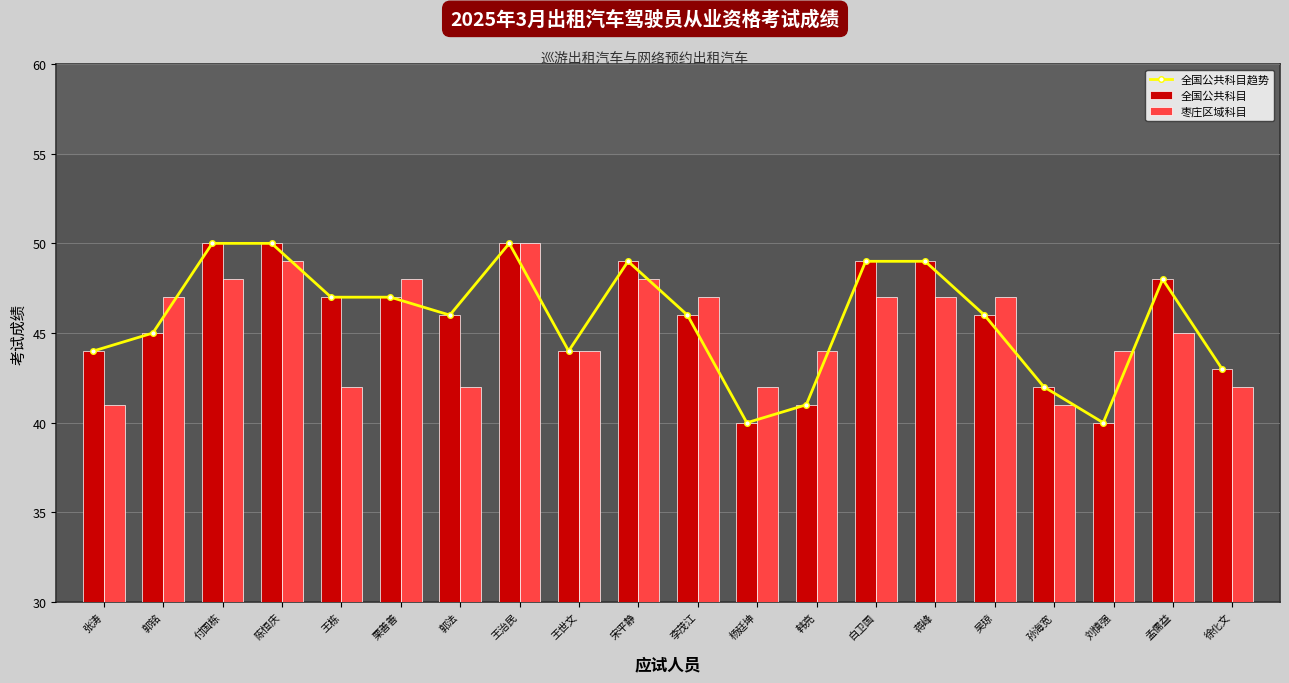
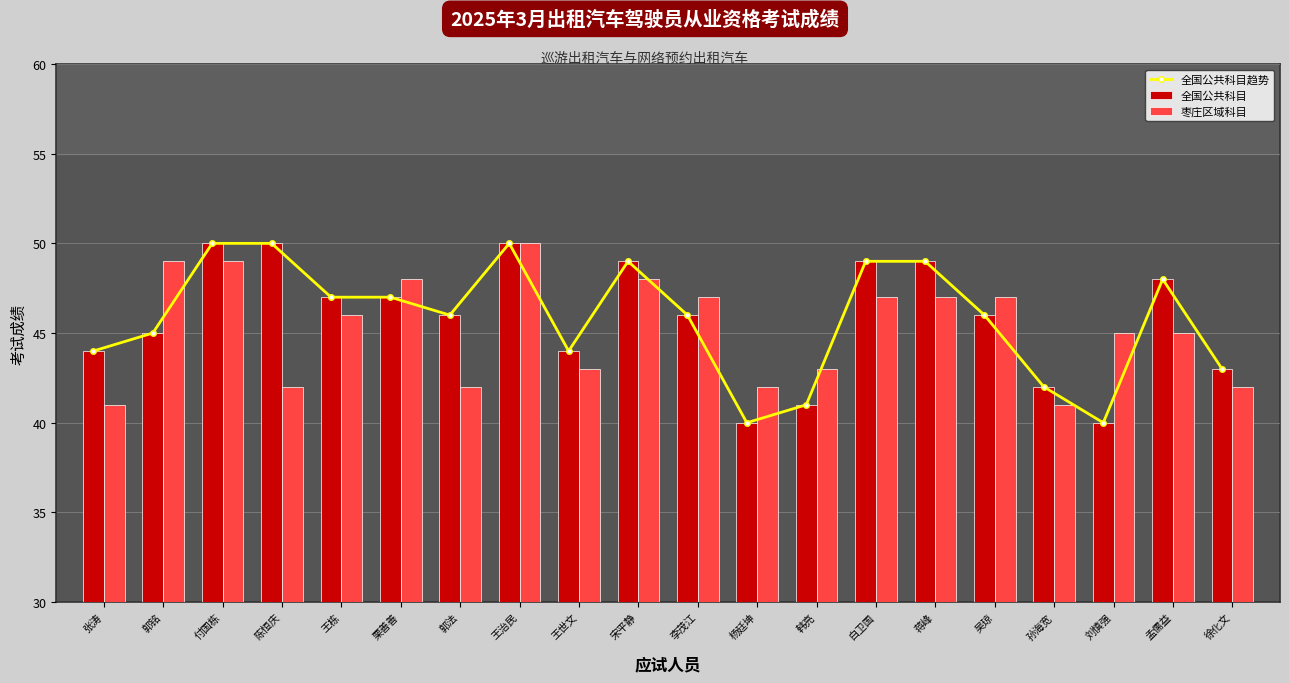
枣庄区域科目, 郭铭: 47 -> 49
枣庄区域科目, 付国栋: 48 -> 49
枣庄区域科目, 陈恒庆: 49 -> 42
枣庄区域科目, 王栋: 42 -> 46
枣庄区域科目, 王世文: 44 -> 43
枣庄区域科目, 韩亮: 44 -> 43
枣庄区域科目, 刘慎强: 44 -> 45
